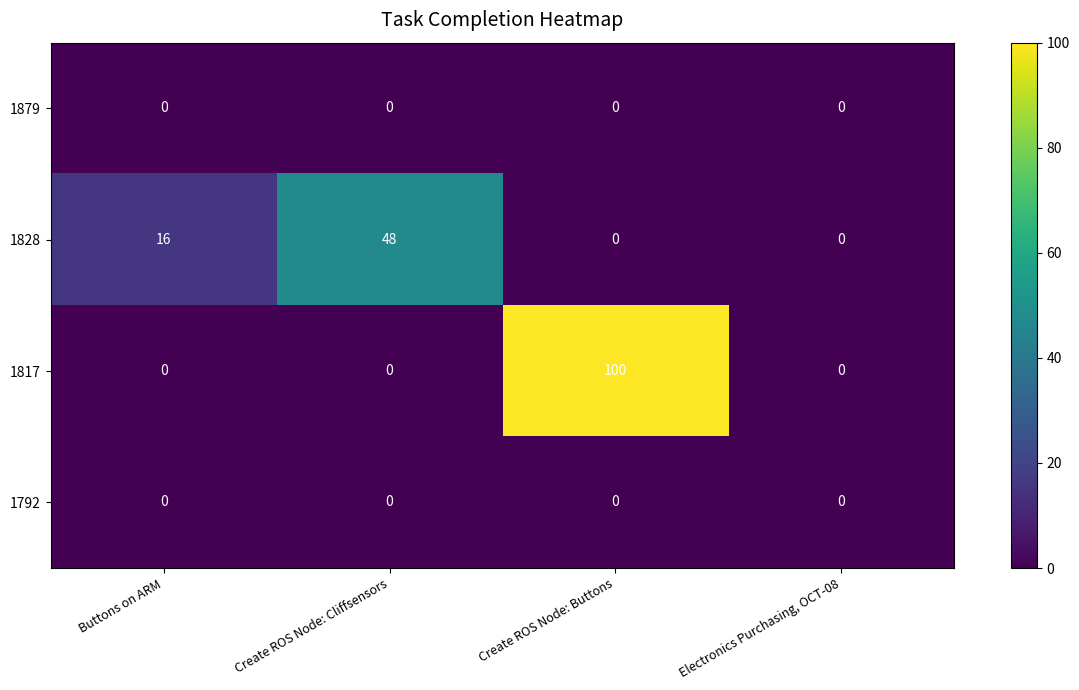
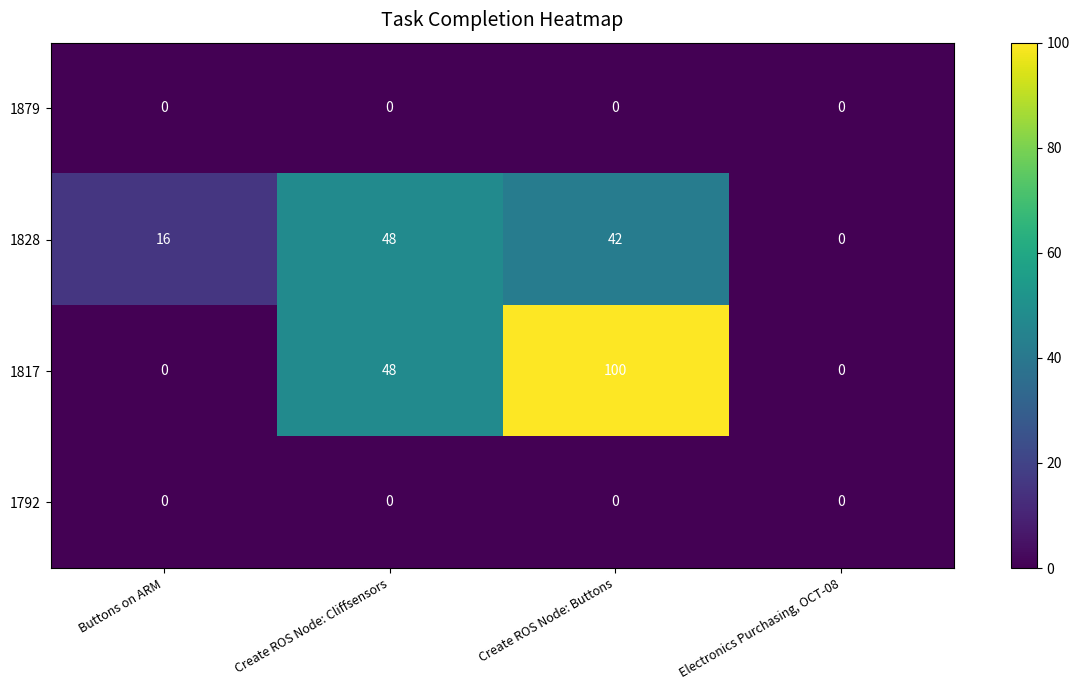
1828, Create ROS Node: Buttons: 0 -> 42
1817, Create ROS Node: Cliffsensors: 0 -> 48
